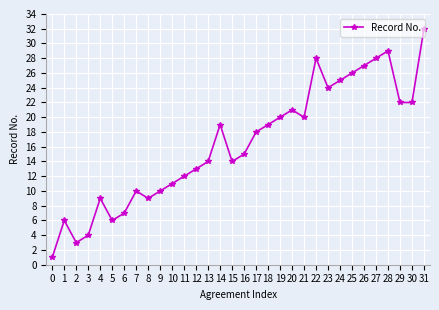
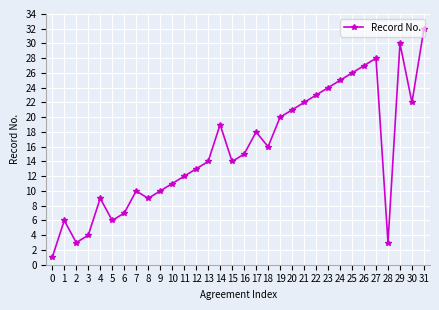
18: 19 -> 16
21: 20 -> 22
22: 28 -> 23
28: 29 -> 3
29: 22 -> 30
